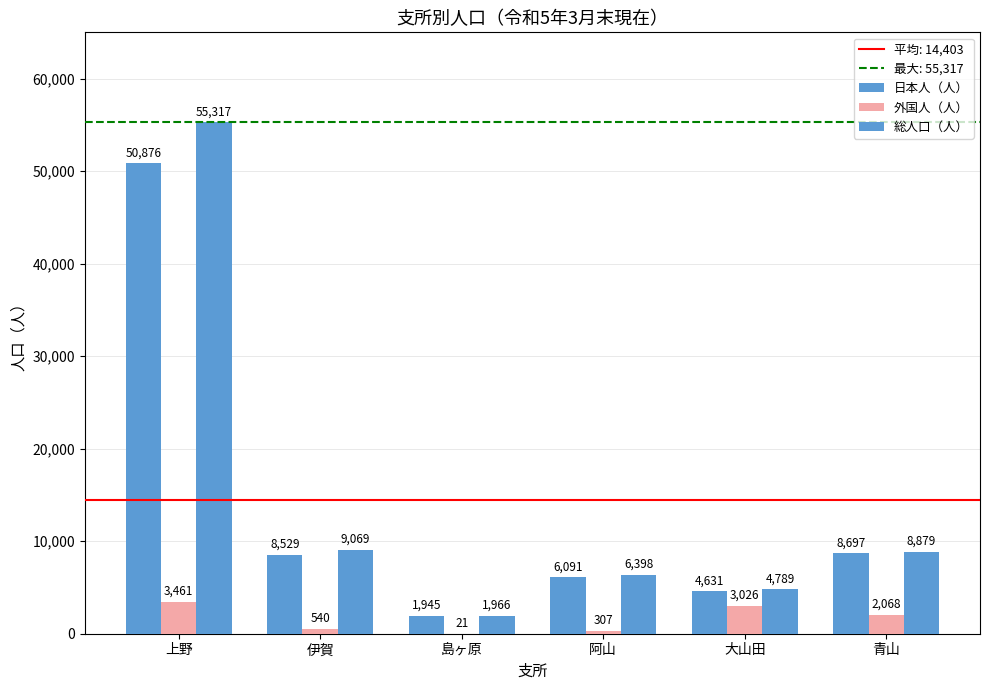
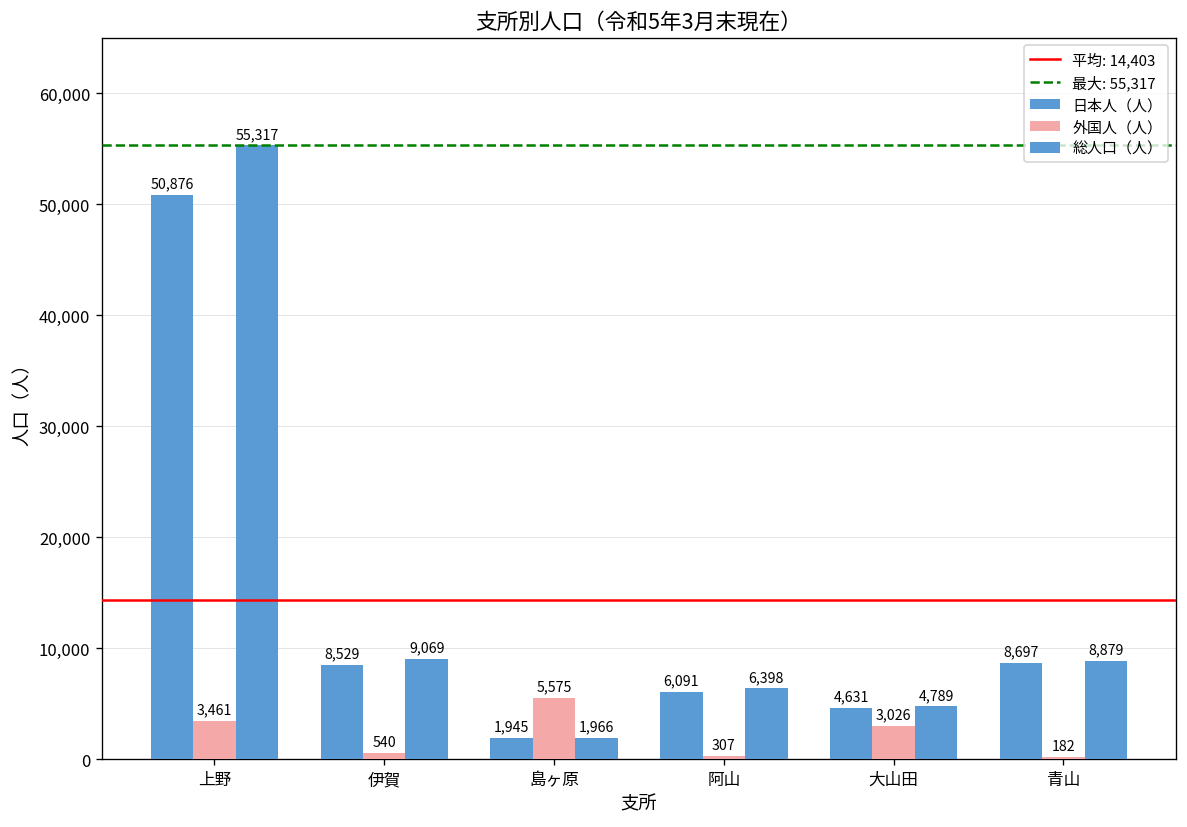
外国人（人）, 島ヶ原: 21 -> 5,575
外国人（人）, 青山: 2,068 -> 182
